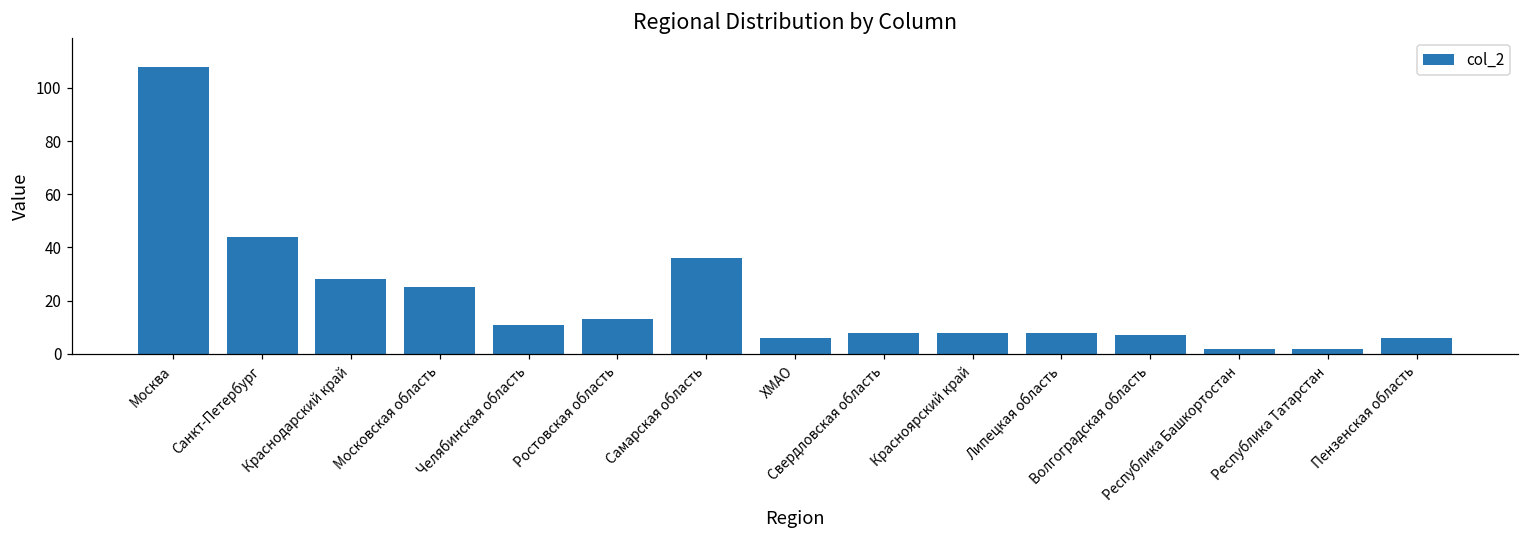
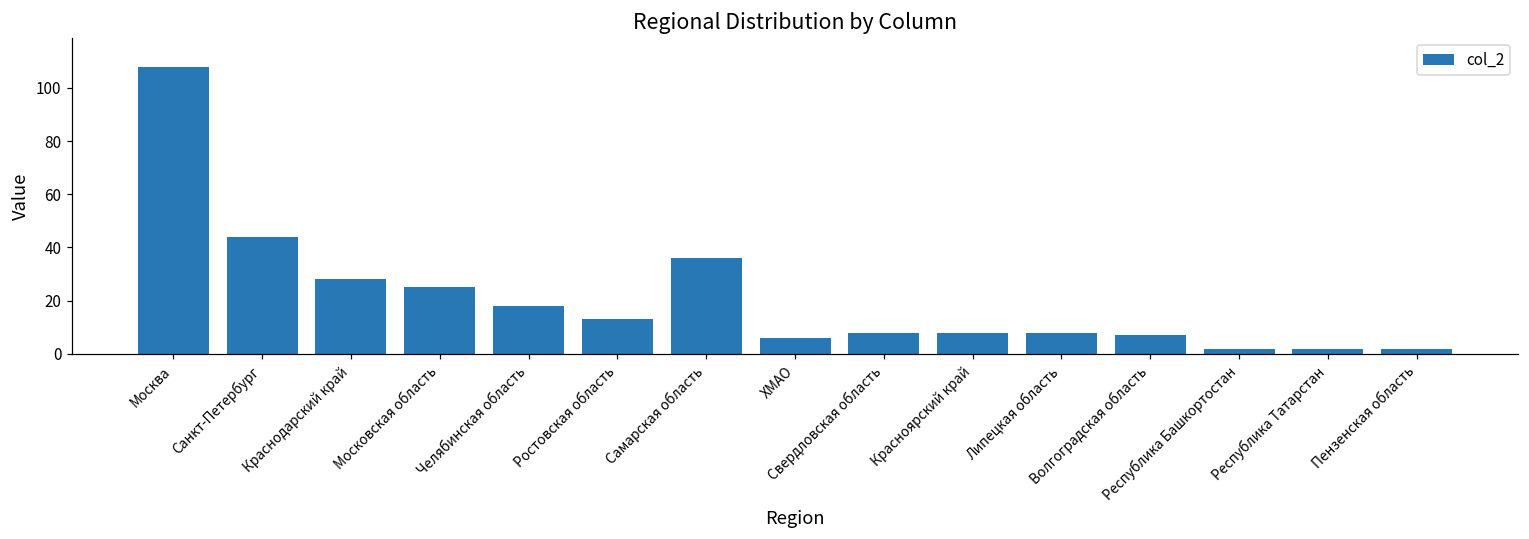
Челябинская область: 11 -> 18
Пензенская область: 6 -> 2
